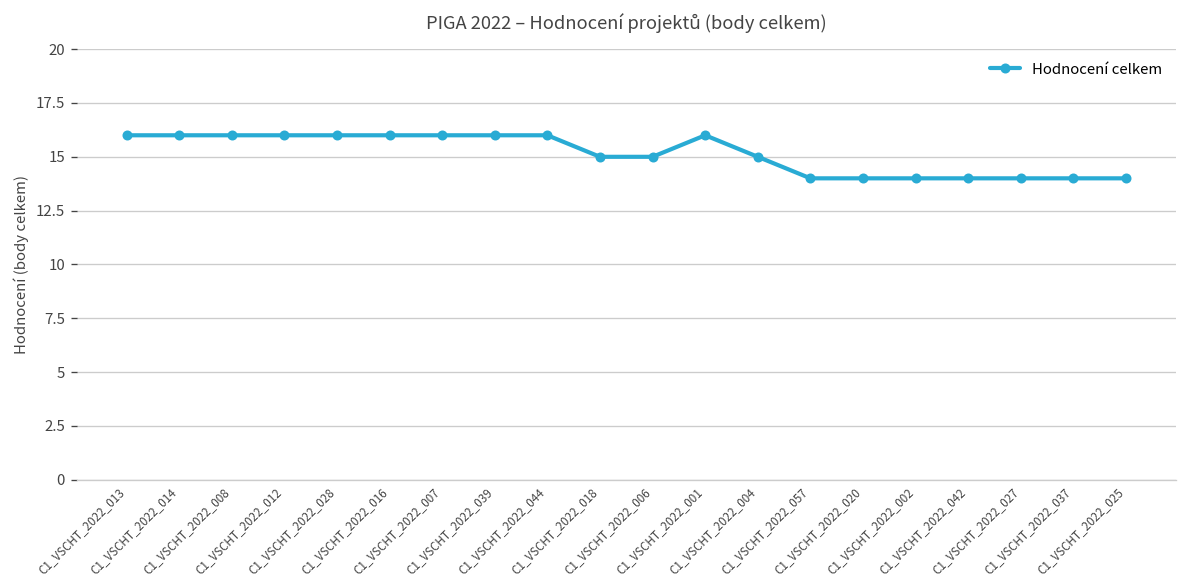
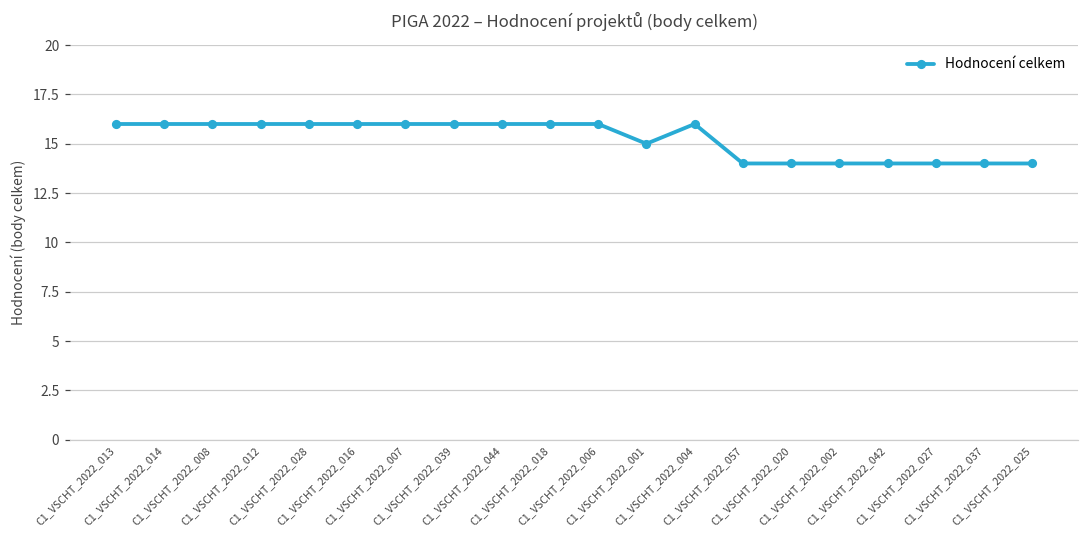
C1_VSCHT_2022_018: 15 -> 16
C1_VSCHT_2022_006: 15 -> 16
C1_VSCHT_2022_001: 16 -> 15
C1_VSCHT_2022_004: 15 -> 16
